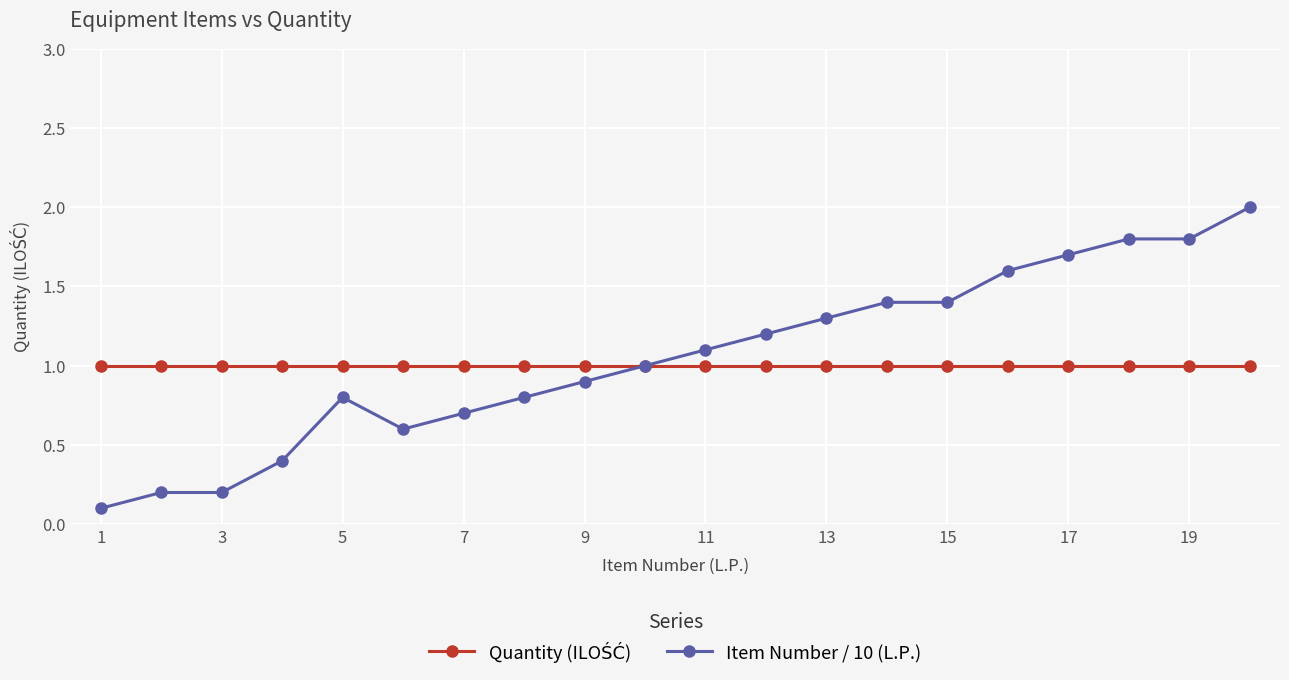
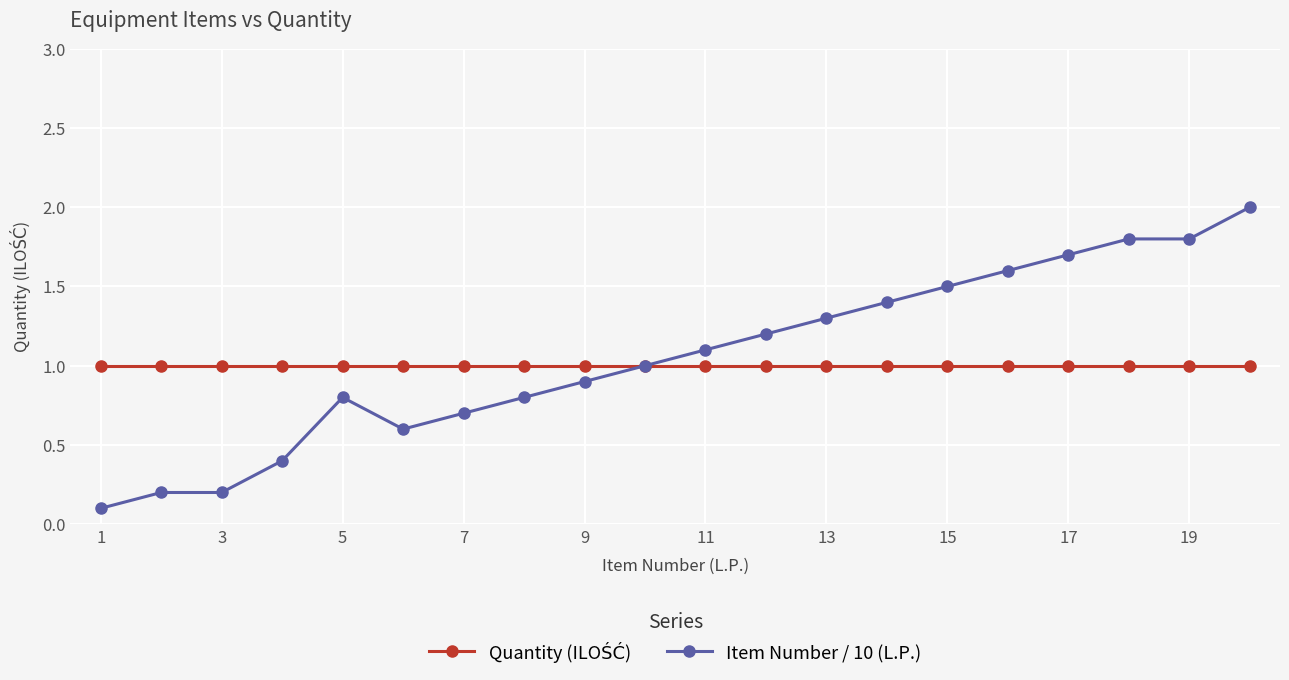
Item Number / 10 (L.P.), 15: 1.40 -> 1.50
